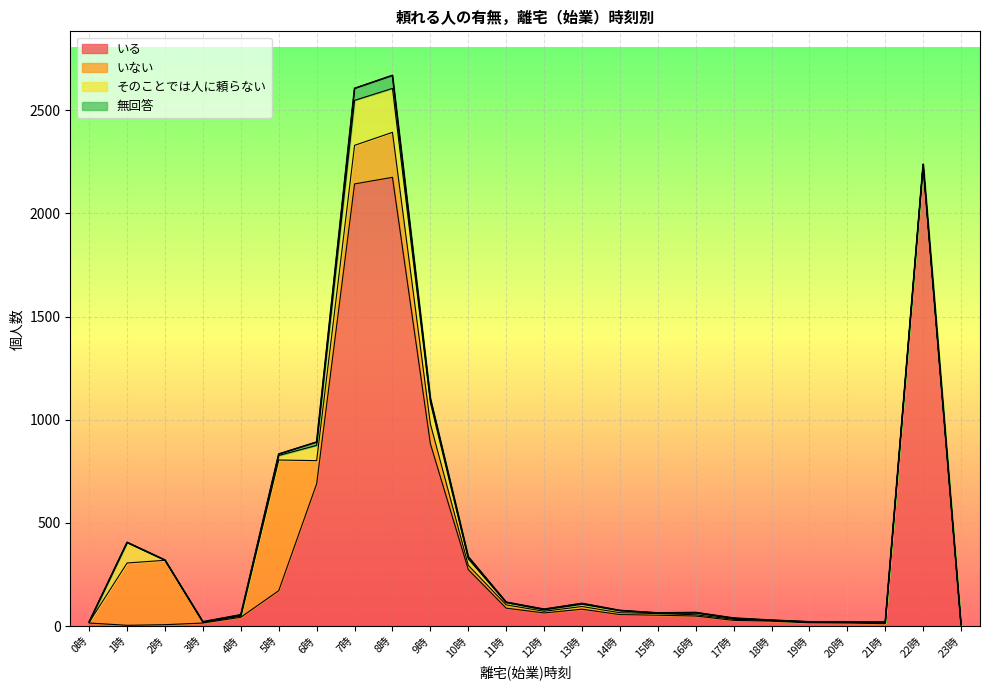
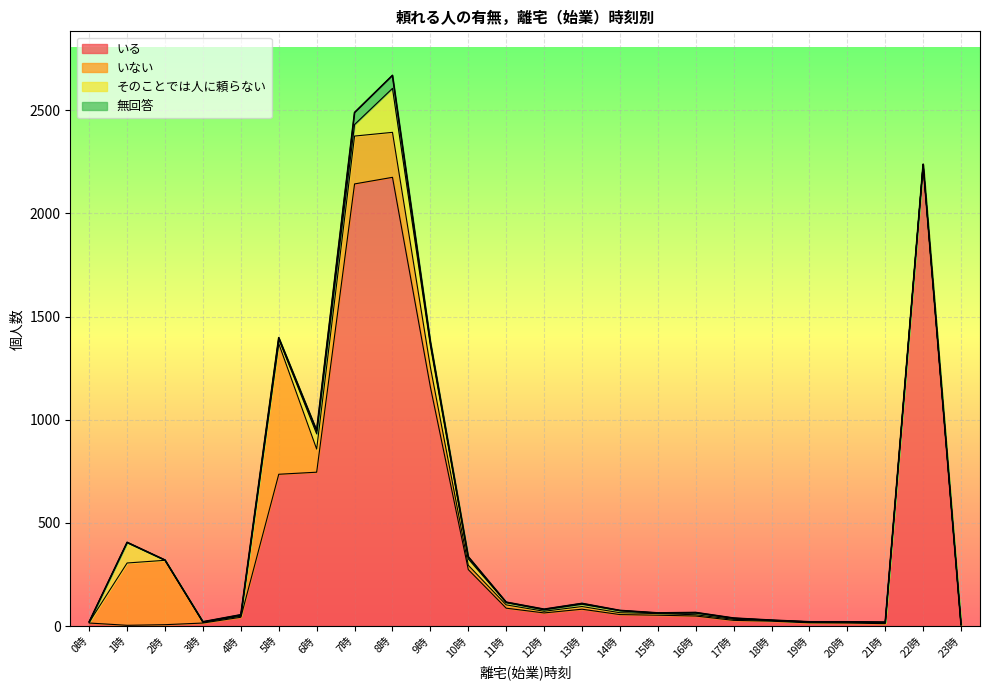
いる, 5時: 170 -> 740
いる, 6時: 690 -> 750
いない, 7時: 190 -> 230
そのことでは人に頼らない, 7時: 220 -> 60
いる, 9時: 880 -> 1160
